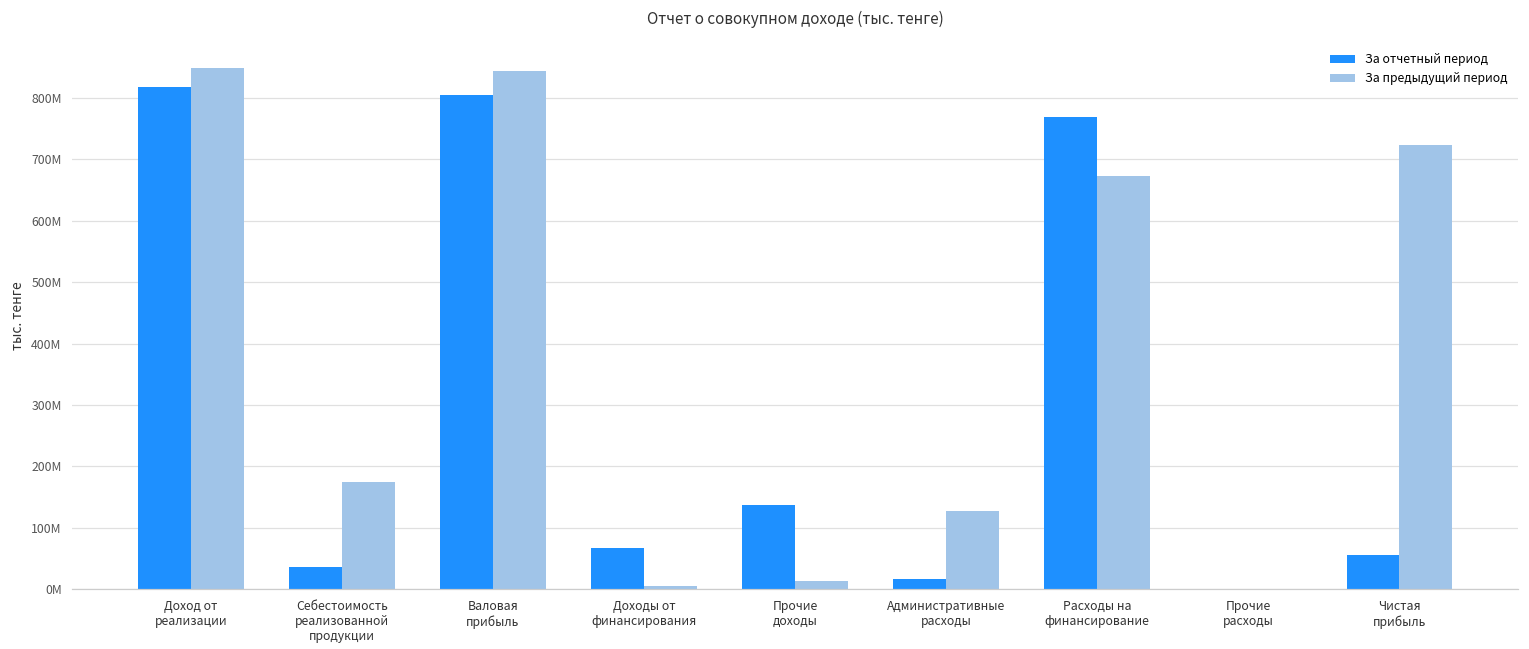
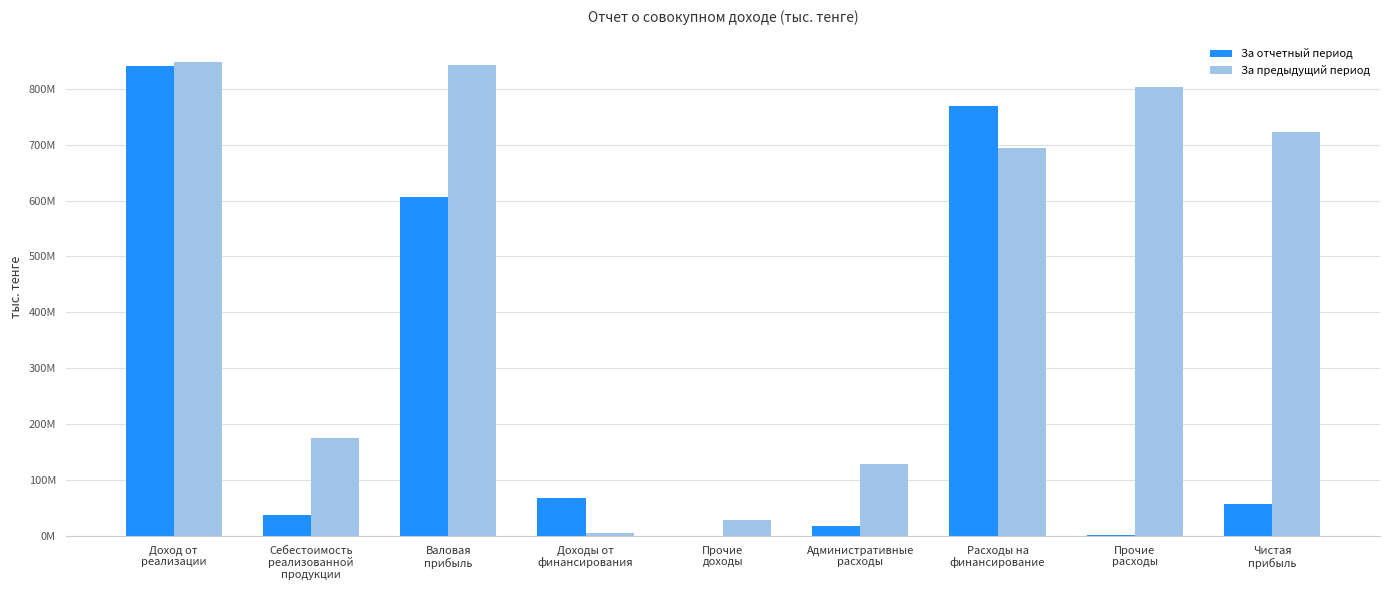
За отчетный период, Доход от реализации: 820000000 -> 840000000
За отчетный период, Валовая прибыль: 800000000 -> 610000000
За отчетный период, Прочие доходы: 140000000 -> 0
За предыдущий период, Прочие доходы: 10000000 -> 30000000
За предыдущий период, Расходы на финансирование: 670000000 -> 690000000
За предыдущий период, Прочие расходы: 0 -> 800000000
